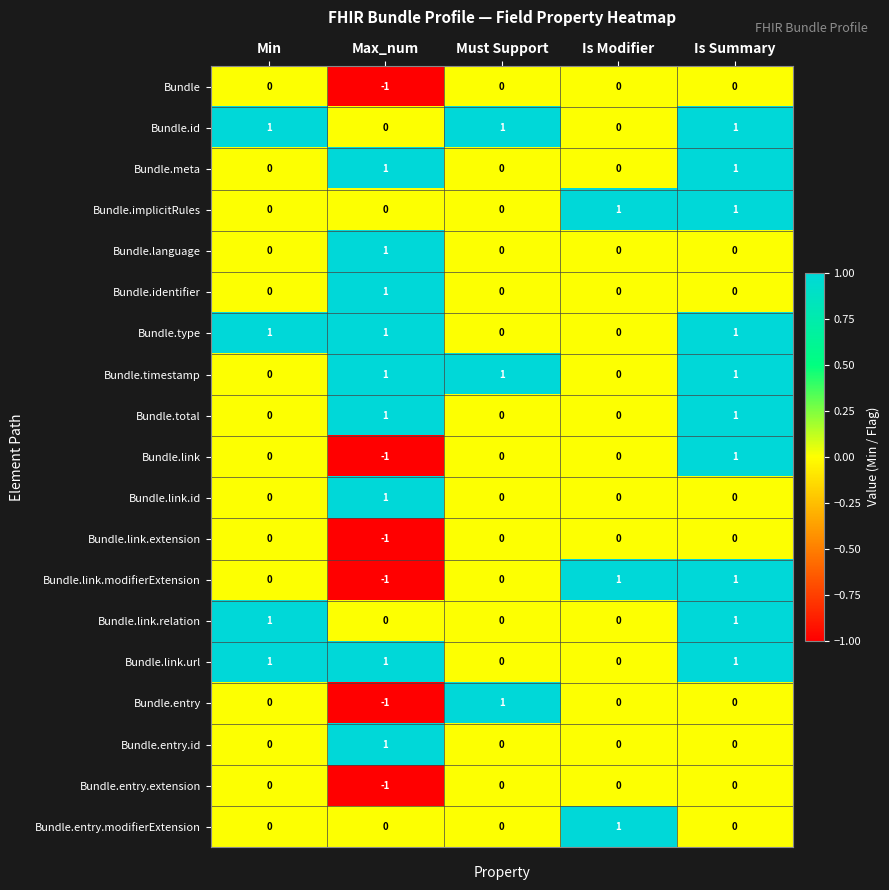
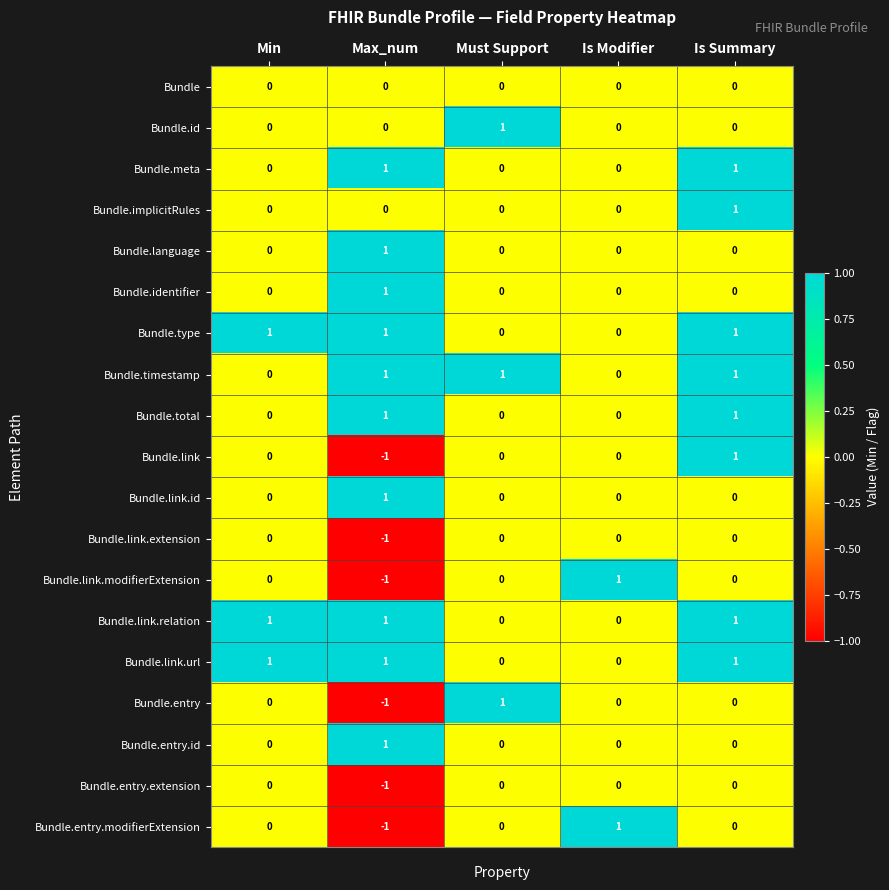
Bundle, Max_num: -1 -> 0
Bundle.id, Min: 1 -> 0
Bundle.id, Is Summary: 1 -> 0
Bundle.implicitRules, Is Modifier: 1 -> 0
Bundle.link.modifierExtension, Is Summary: 1 -> 0
Bundle.link.relation, Max_num: 0 -> 1
Bundle.entry.modifierExtension, Max_num: 0 -> -1
